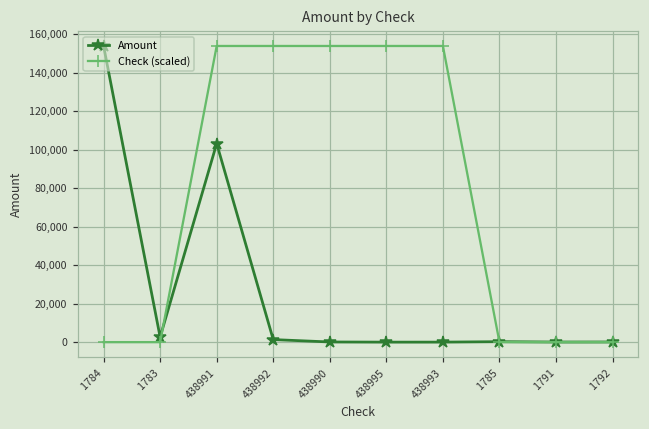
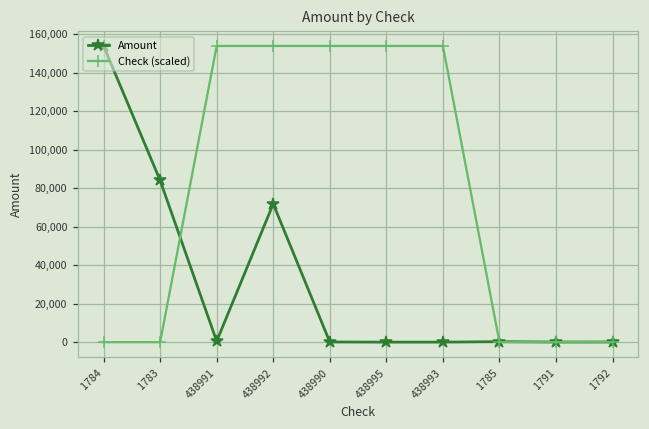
Amount, 1783: 3,000 -> 84,000
Amount, 438991: 103,000 -> 1,000
Amount, 438992: 1,000 -> 72,000
